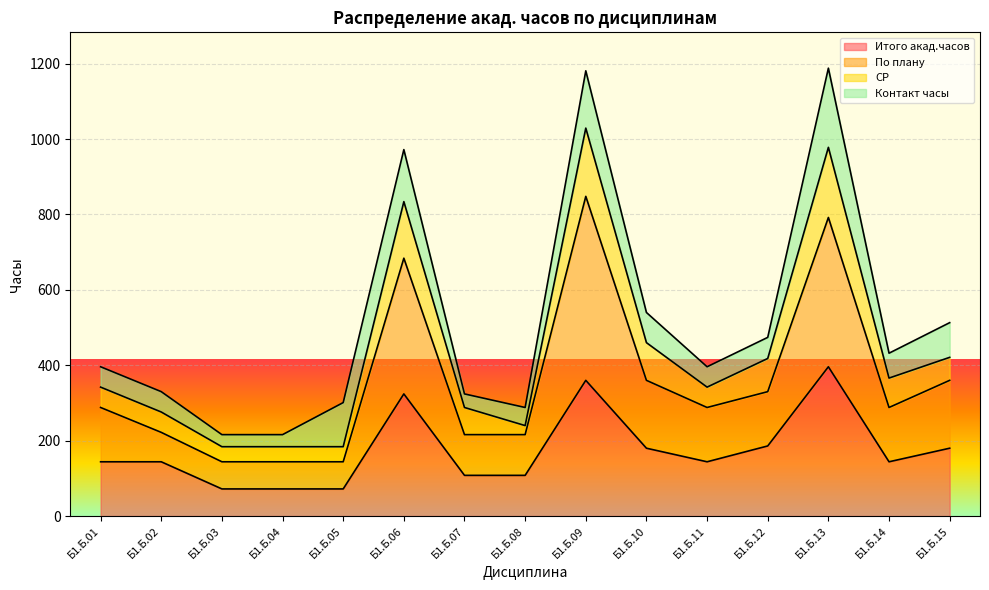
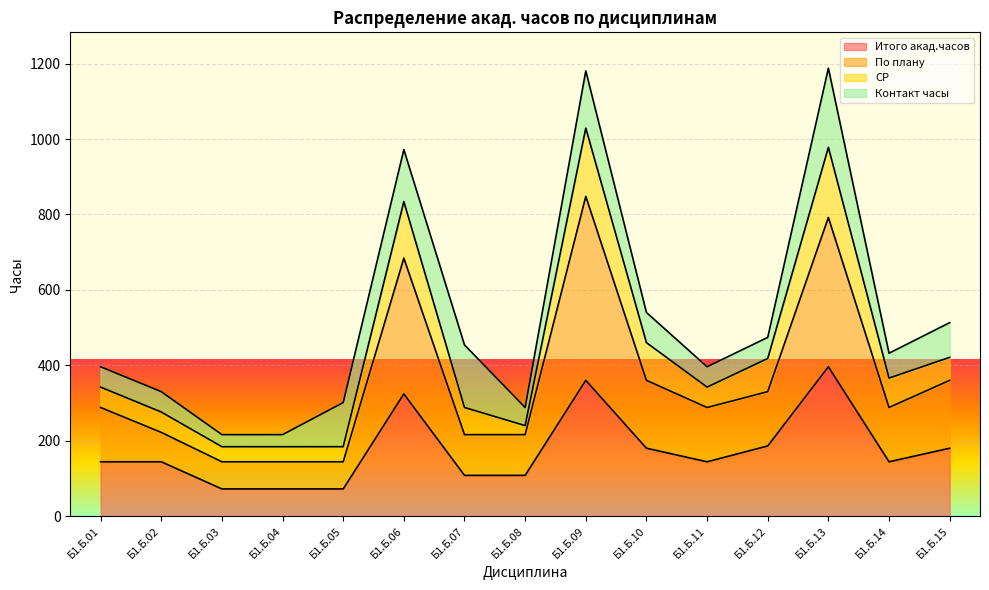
Контакт часы, Б1.Б.07: 40 -> 170
